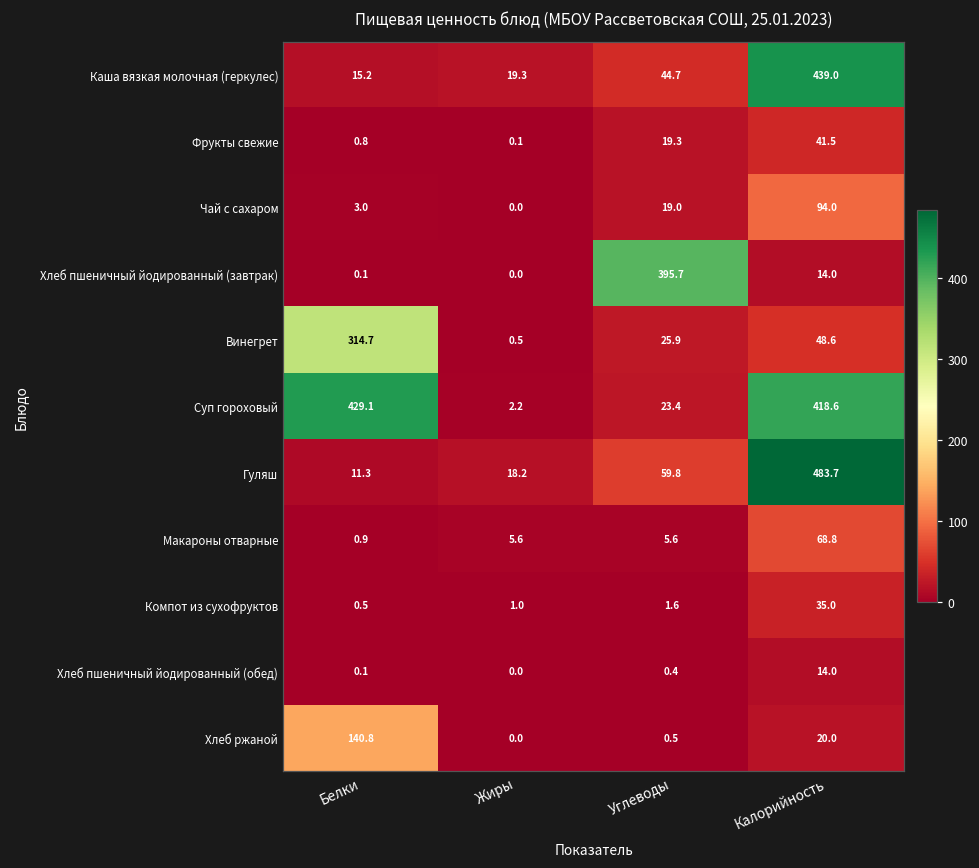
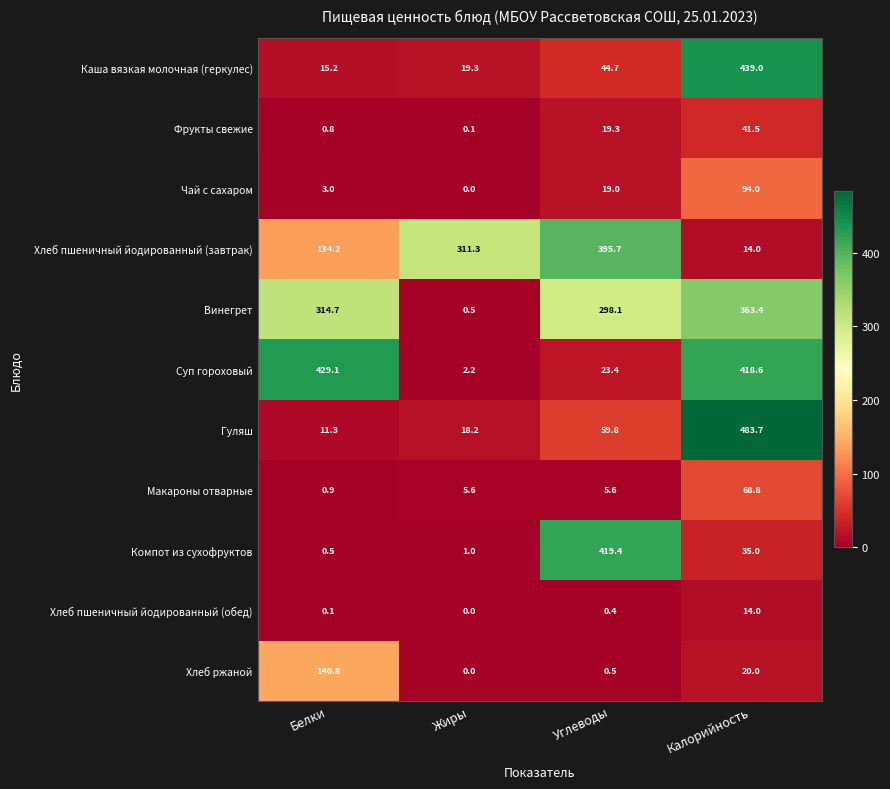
Хлеб пшеничный йодированный (завтрак), Белки: 0.1 -> 134.2
Хлеб пшеничный йодированный (завтрак), Жиры: 0.0 -> 311.3
Винегрет, Углеводы: 25.9 -> 298.1
Винегрет, Калорийность: 48.6 -> 363.4
Компот из сухофруктов, Углеводы: 1.6 -> 419.4
